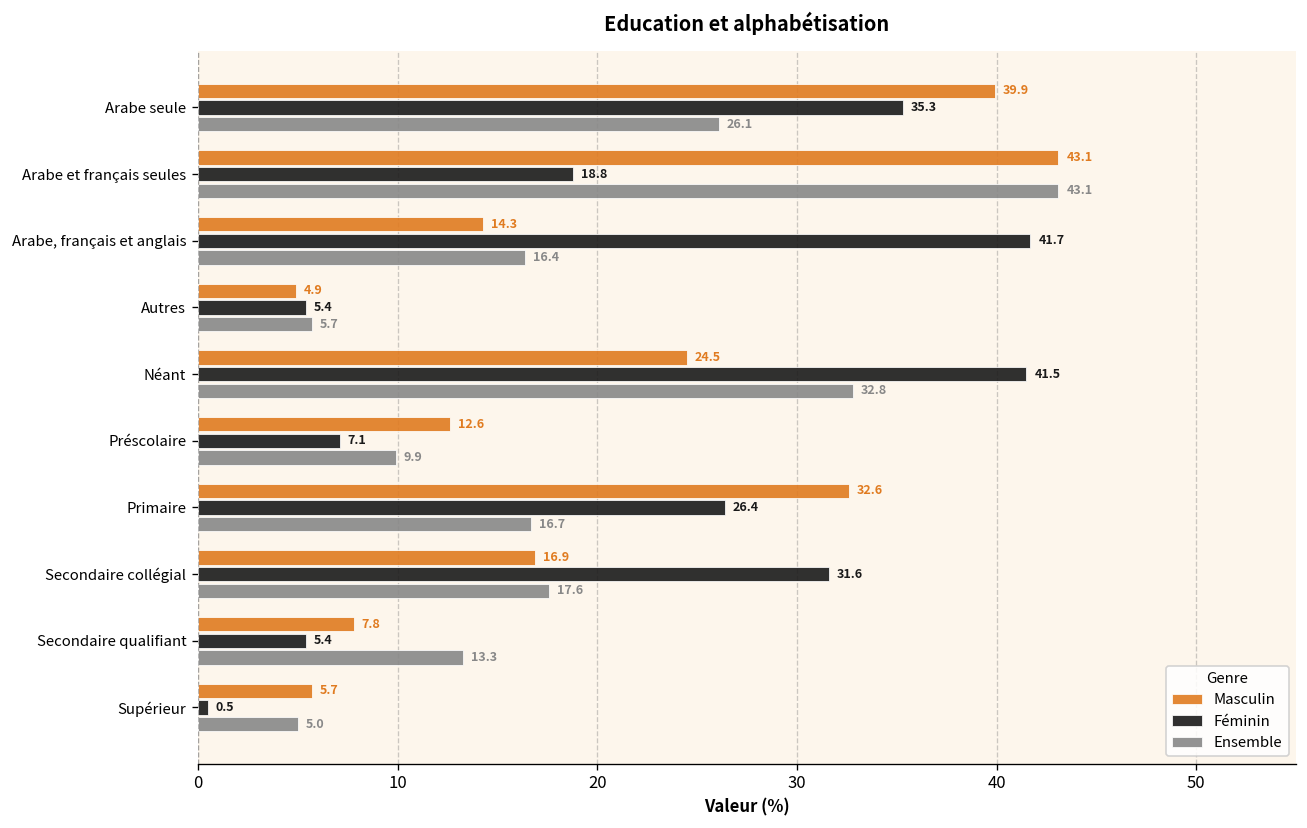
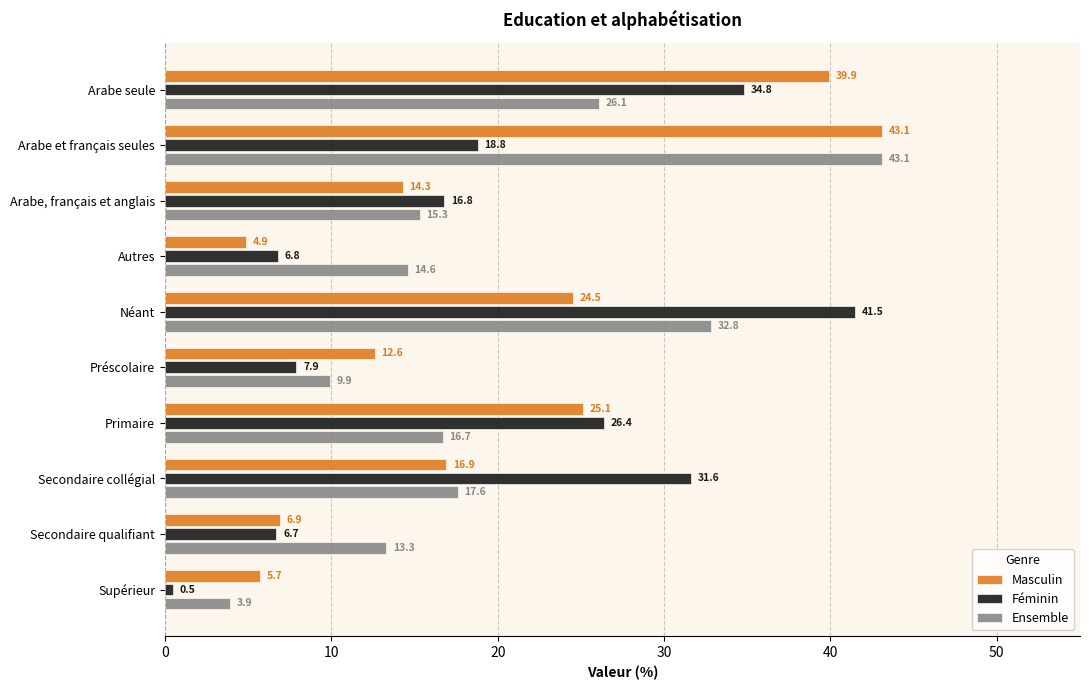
Féminin, Arabe seule: 35.3 -> 34.8
Féminin, Arabe, français et anglais: 41.7 -> 16.8
Ensemble, Arabe, français et anglais: 16.4 -> 15.3
Féminin, Autres: 5.4 -> 6.8
Ensemble, Autres: 5.7 -> 14.6
Féminin, Préscolaire: 7.1 -> 7.9
Masculin, Primaire: 32.6 -> 25.1
Masculin, Secondaire qualifiant: 7.8 -> 6.9
Féminin, Secondaire qualifiant: 5.4 -> 6.7
Ensemble, Supérieur: 5.0 -> 3.9
